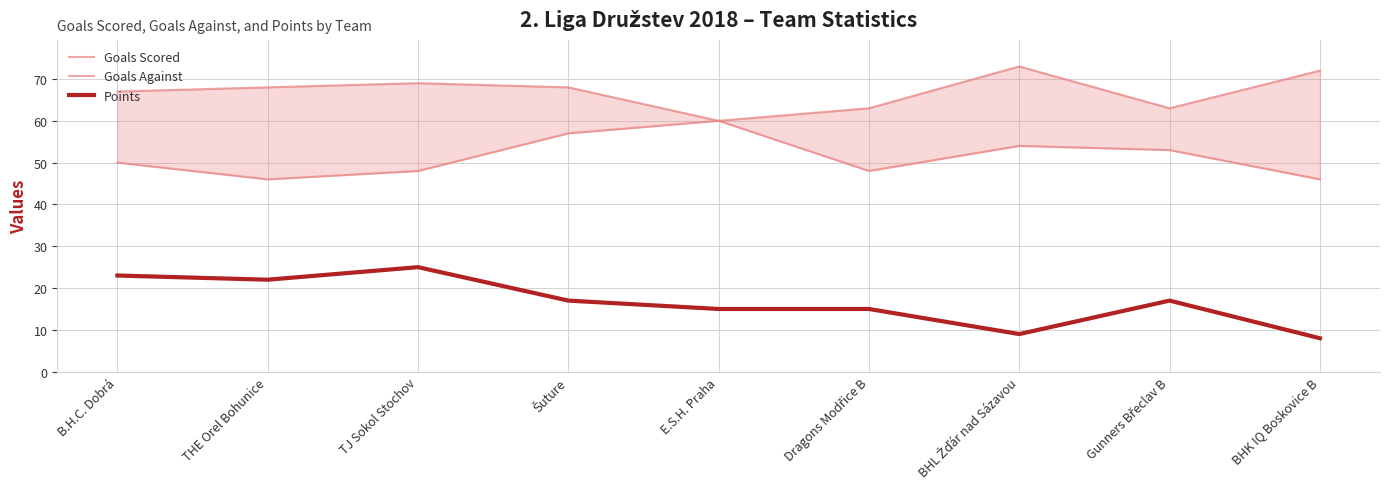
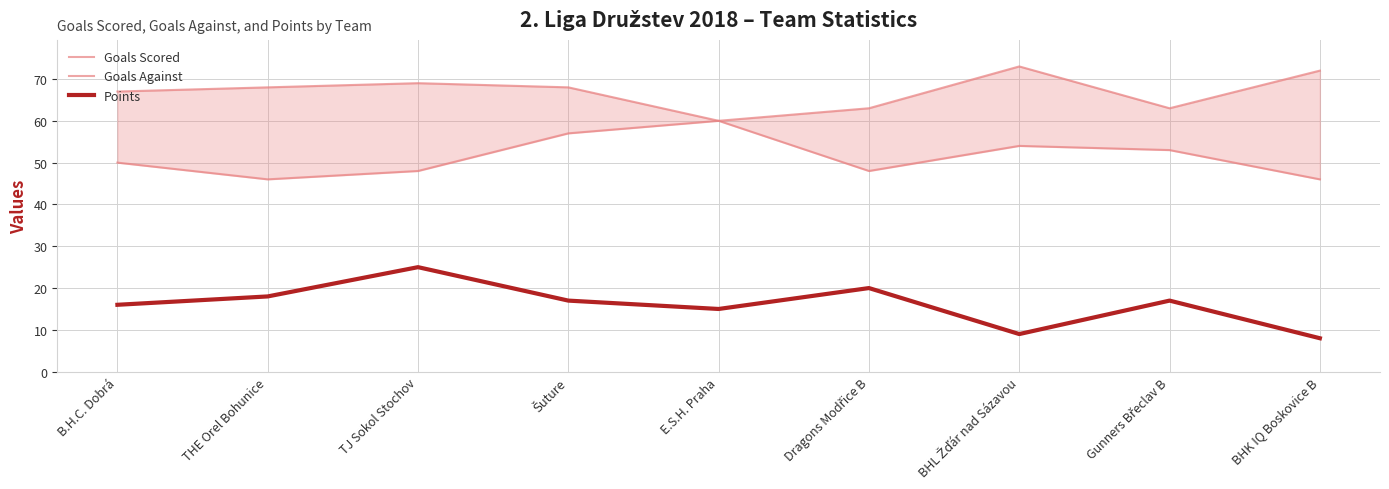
Points, B.H.C. Dobrá: 23 -> 16
Points, THE Orel Bohunice: 22 -> 18
Points, Dragons Modřice B: 15 -> 20
